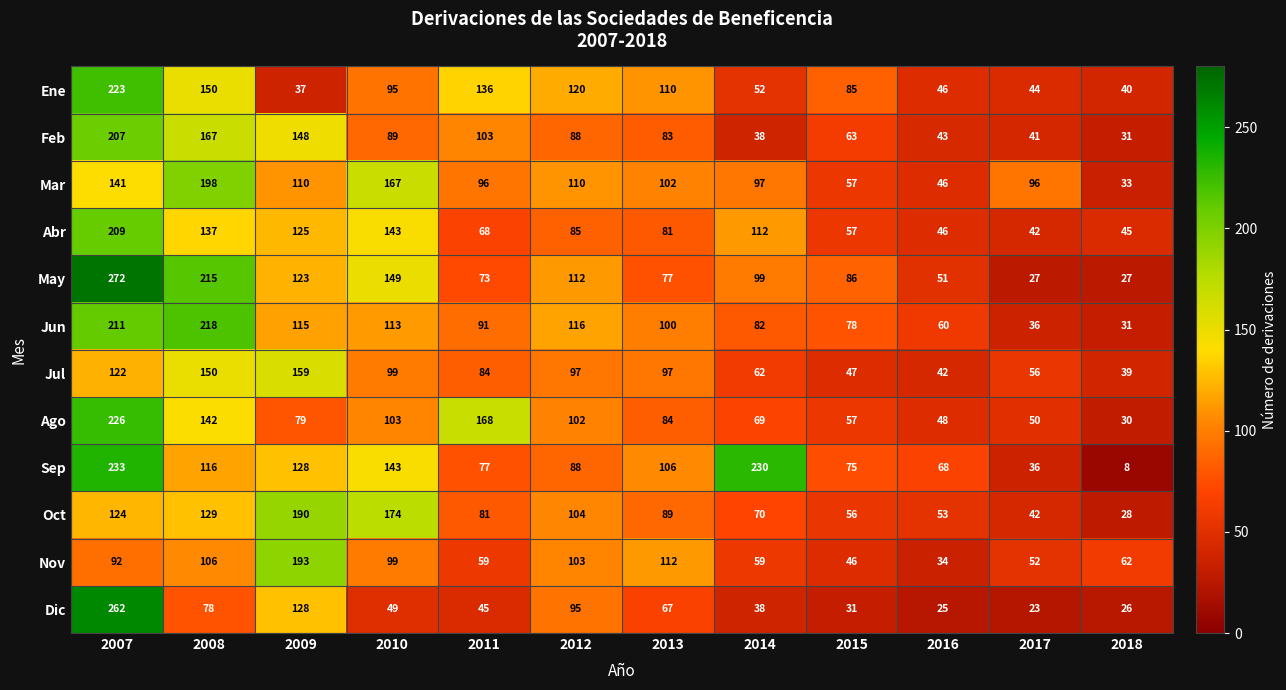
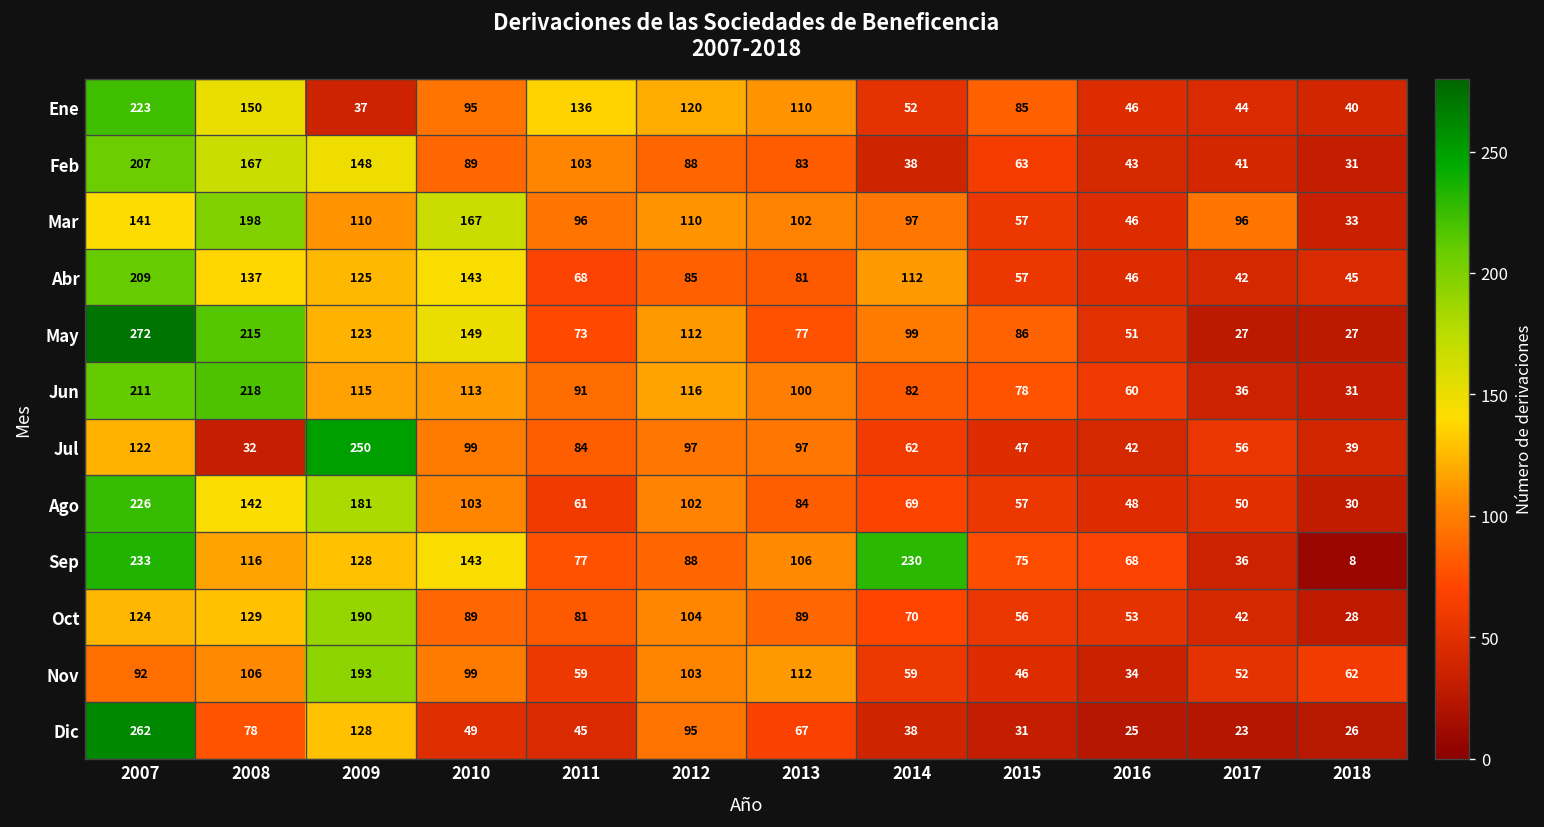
Jul, 2008: 150 -> 32
Jul, 2009: 159 -> 250
Ago, 2009: 79 -> 181
Ago, 2011: 168 -> 61
Oct, 2010: 174 -> 89
